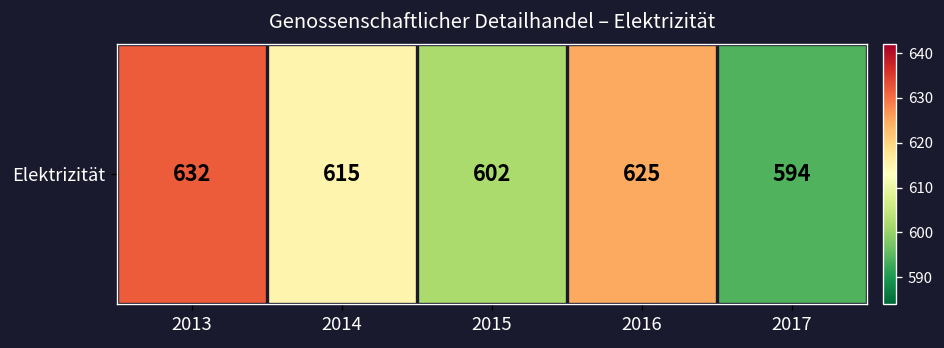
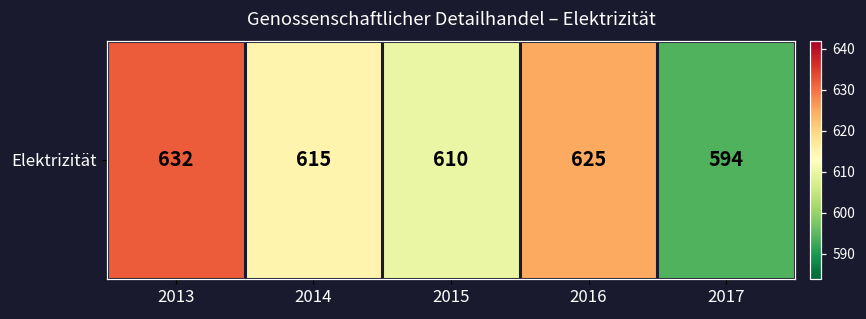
Elektrizität, 2015: 602 -> 610
